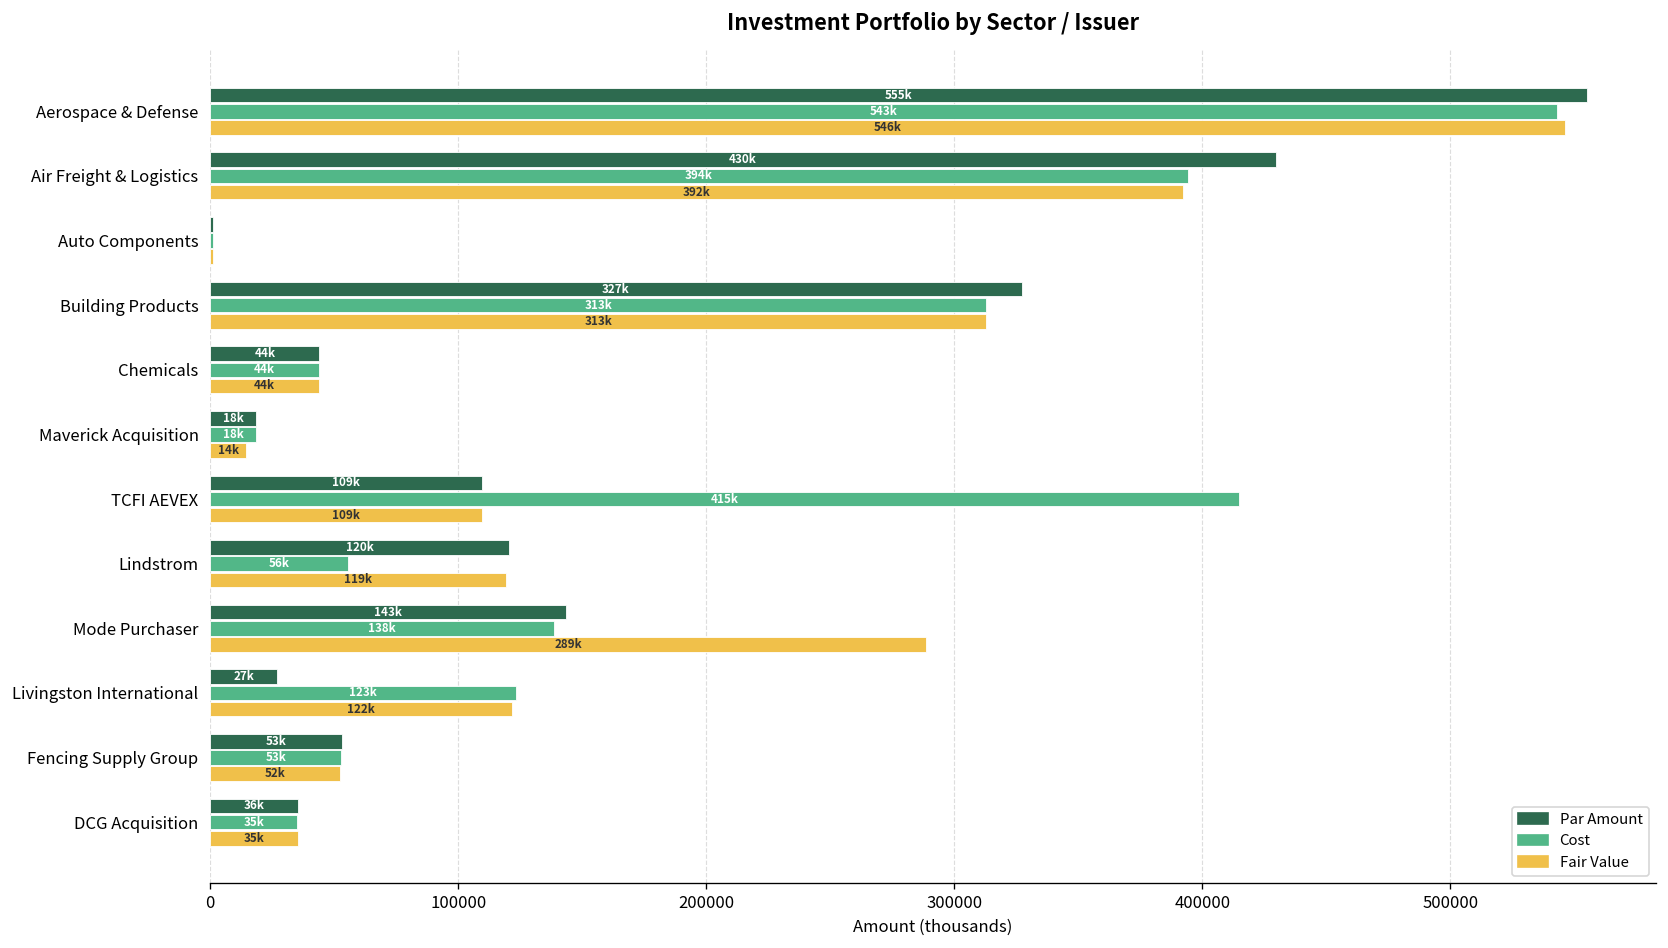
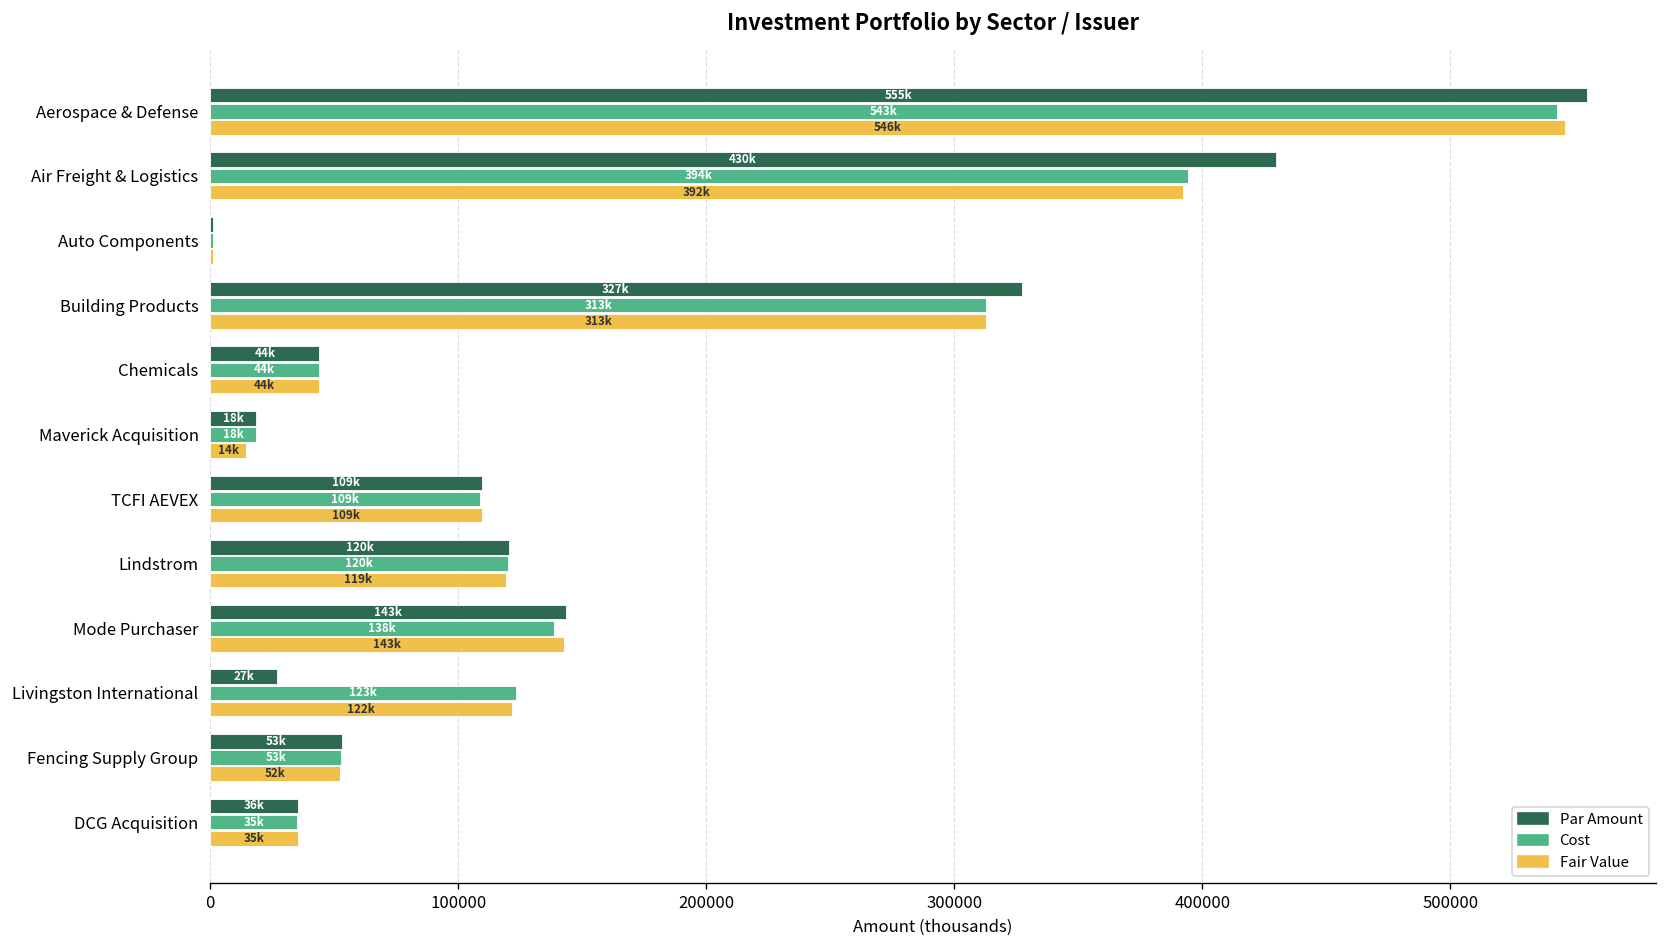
Cost, TCFI AEVEX: 415k -> 109k
Cost, Lindstrom: 56k -> 120k
Fair Value, Mode Purchaser: 289k -> 143k
